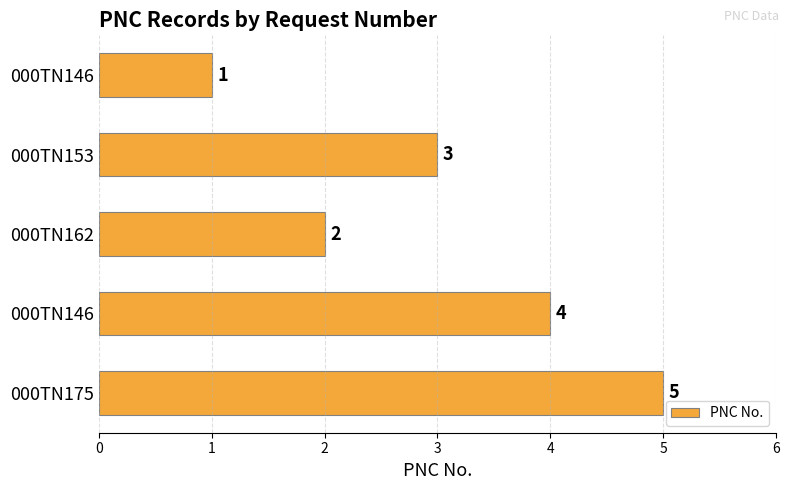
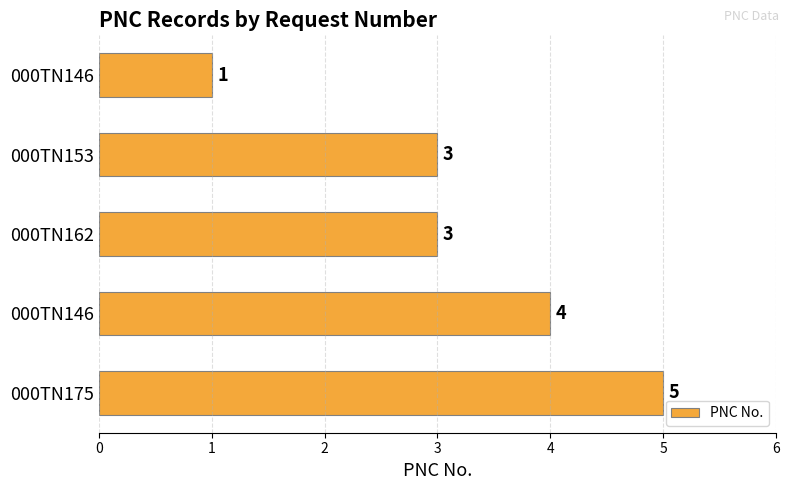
000TN162: 2 -> 3
